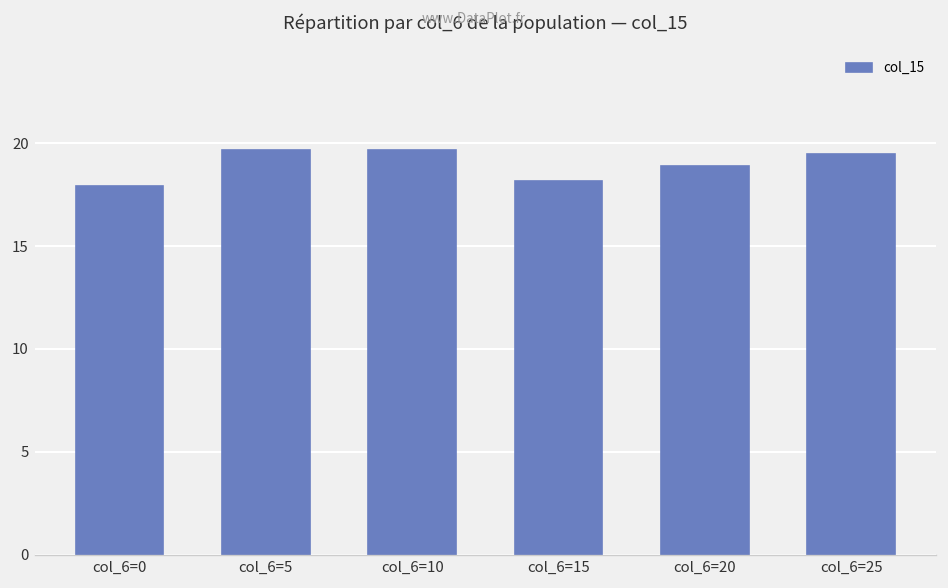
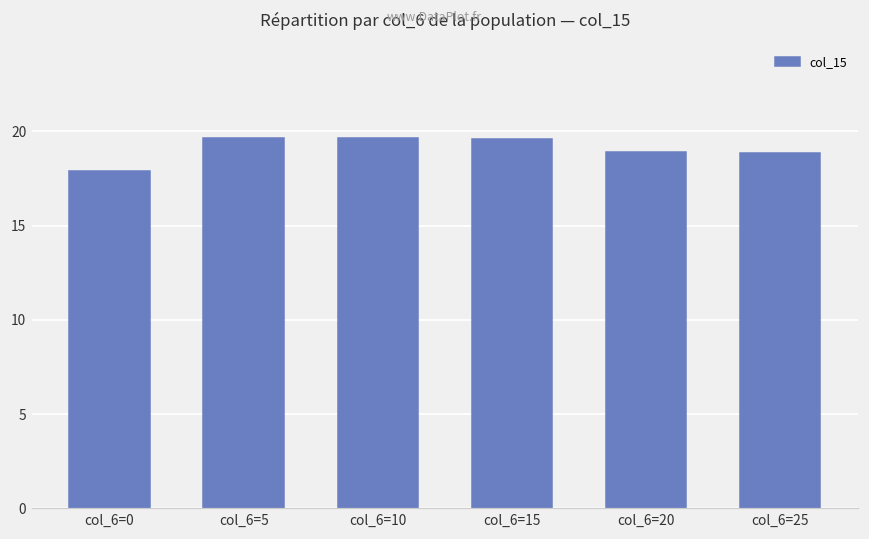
col_6=15: 18.2 -> 19.6
col_6=25: 19.5 -> 18.8
